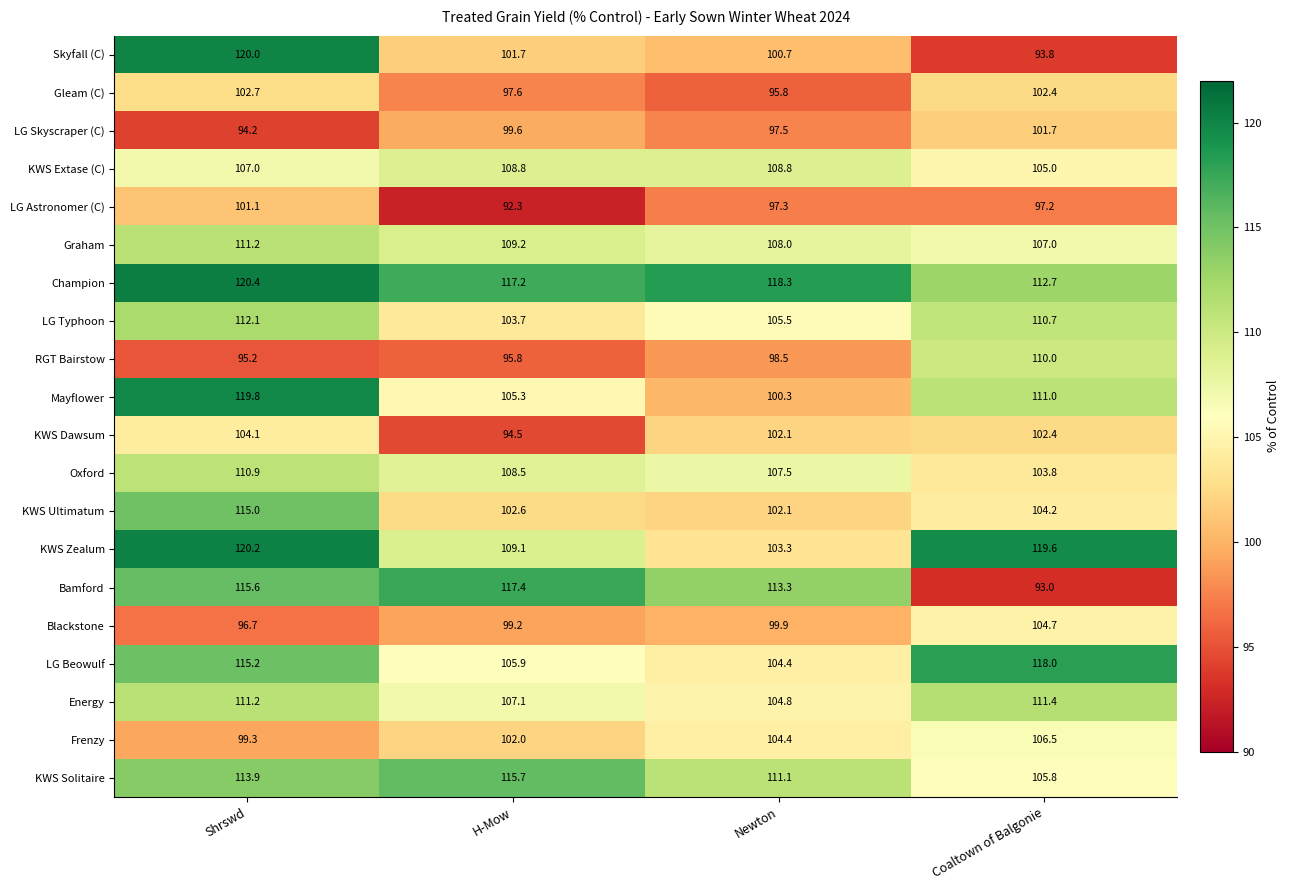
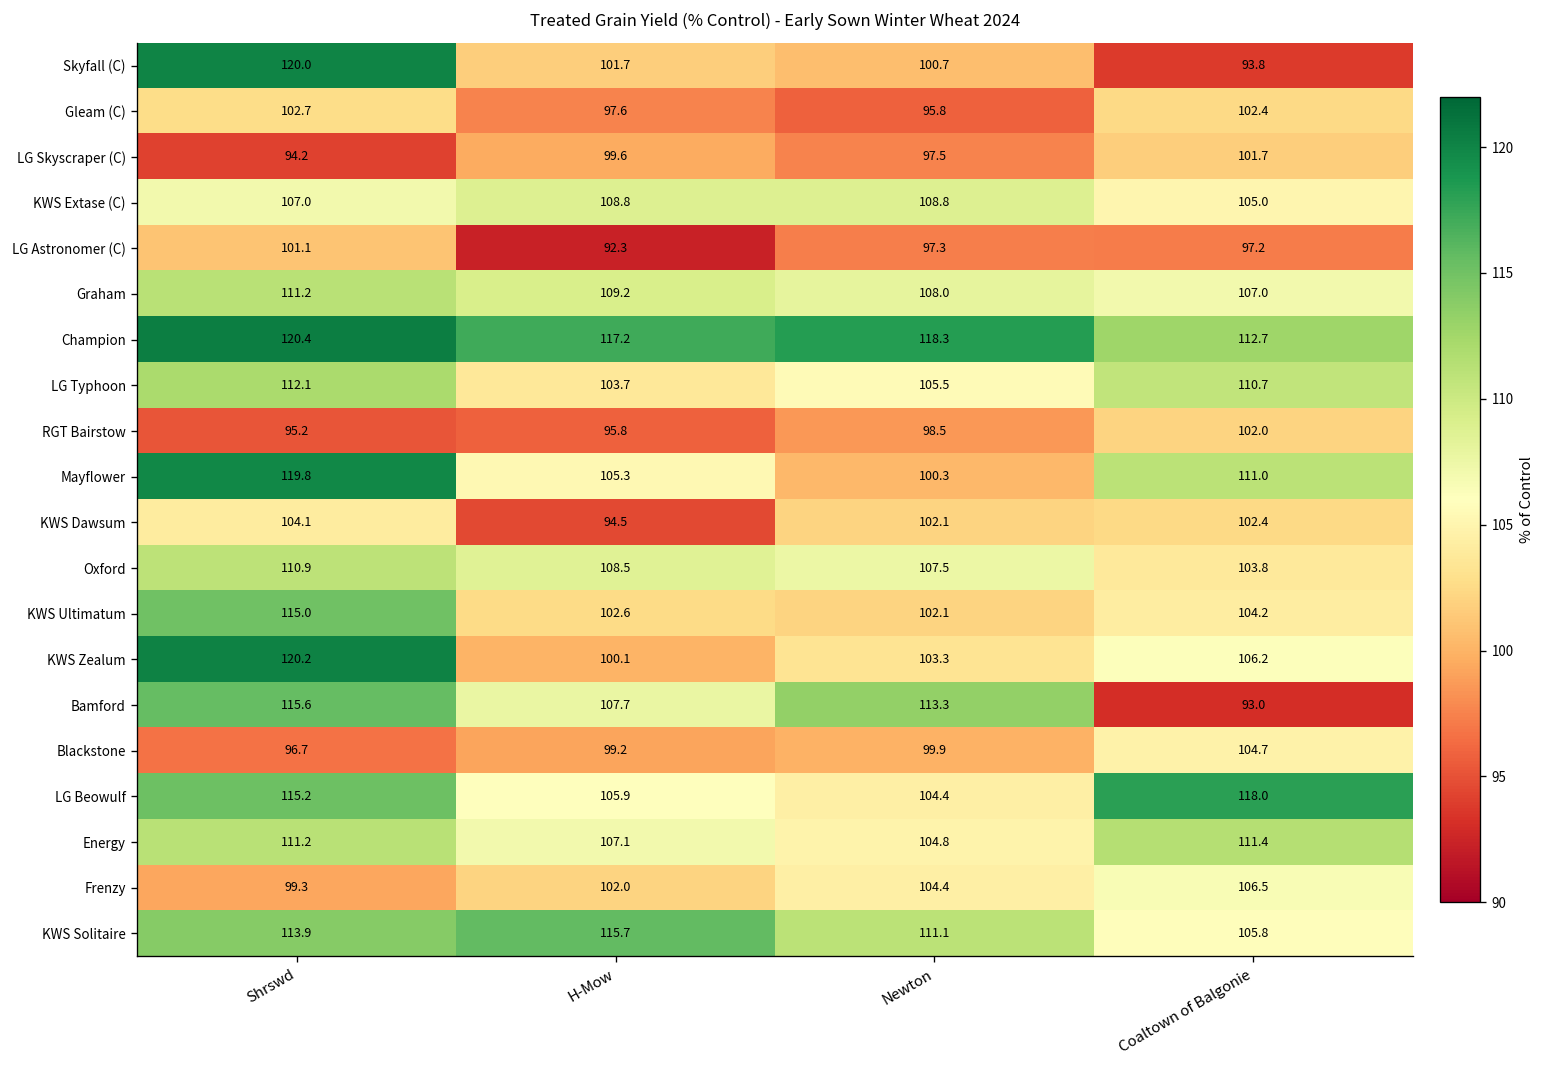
RGT Bairstow, Coaltown of Balgonie: 110.0 -> 102.0
KWS Zealum, H-Mow: 109.1 -> 100.1
KWS Zealum, Coaltown of Balgonie: 119.6 -> 106.2
Bamford, H-Mow: 117.4 -> 107.7
